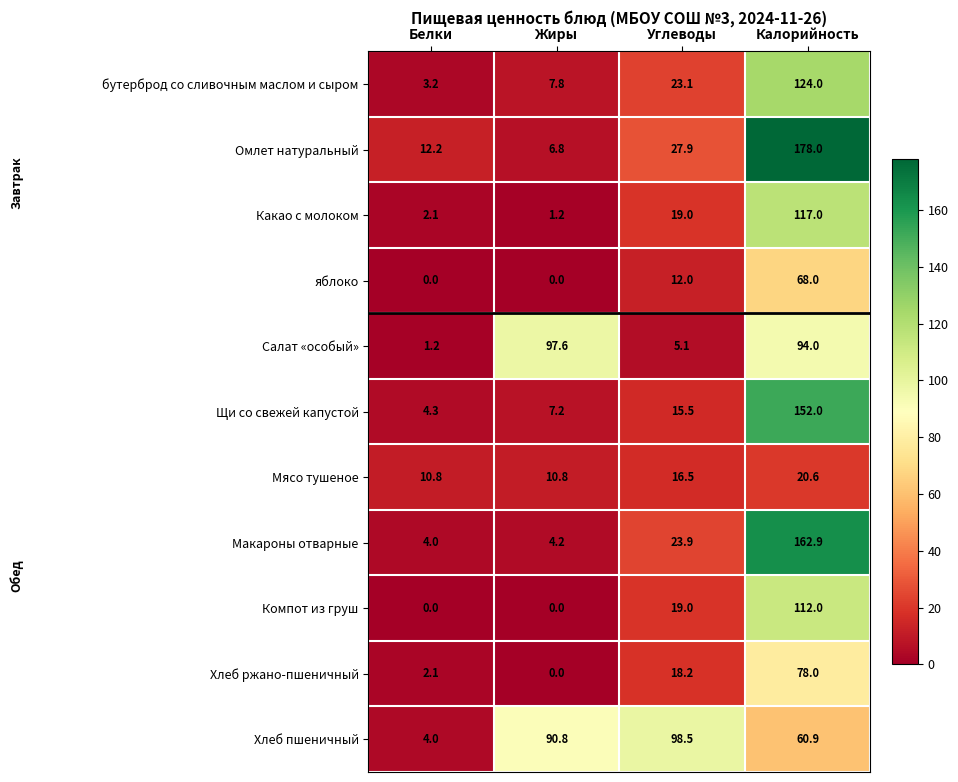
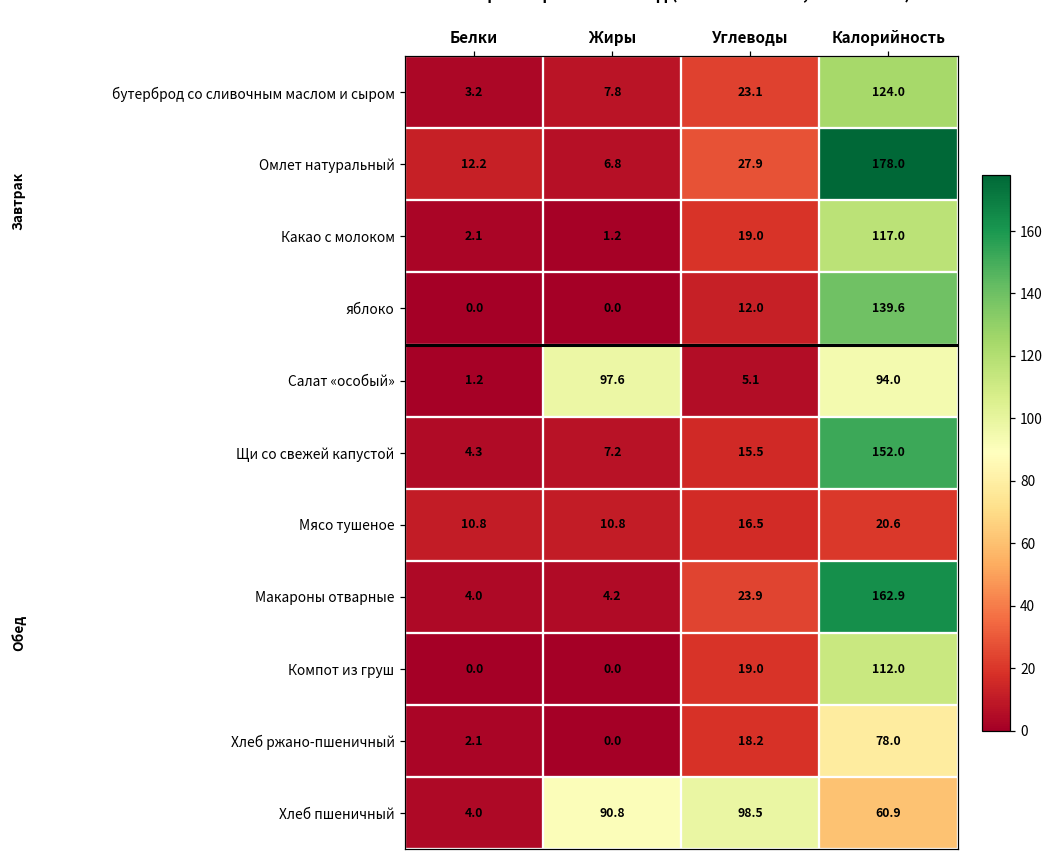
яблоко, Калорийность: 68.0 -> 139.6
